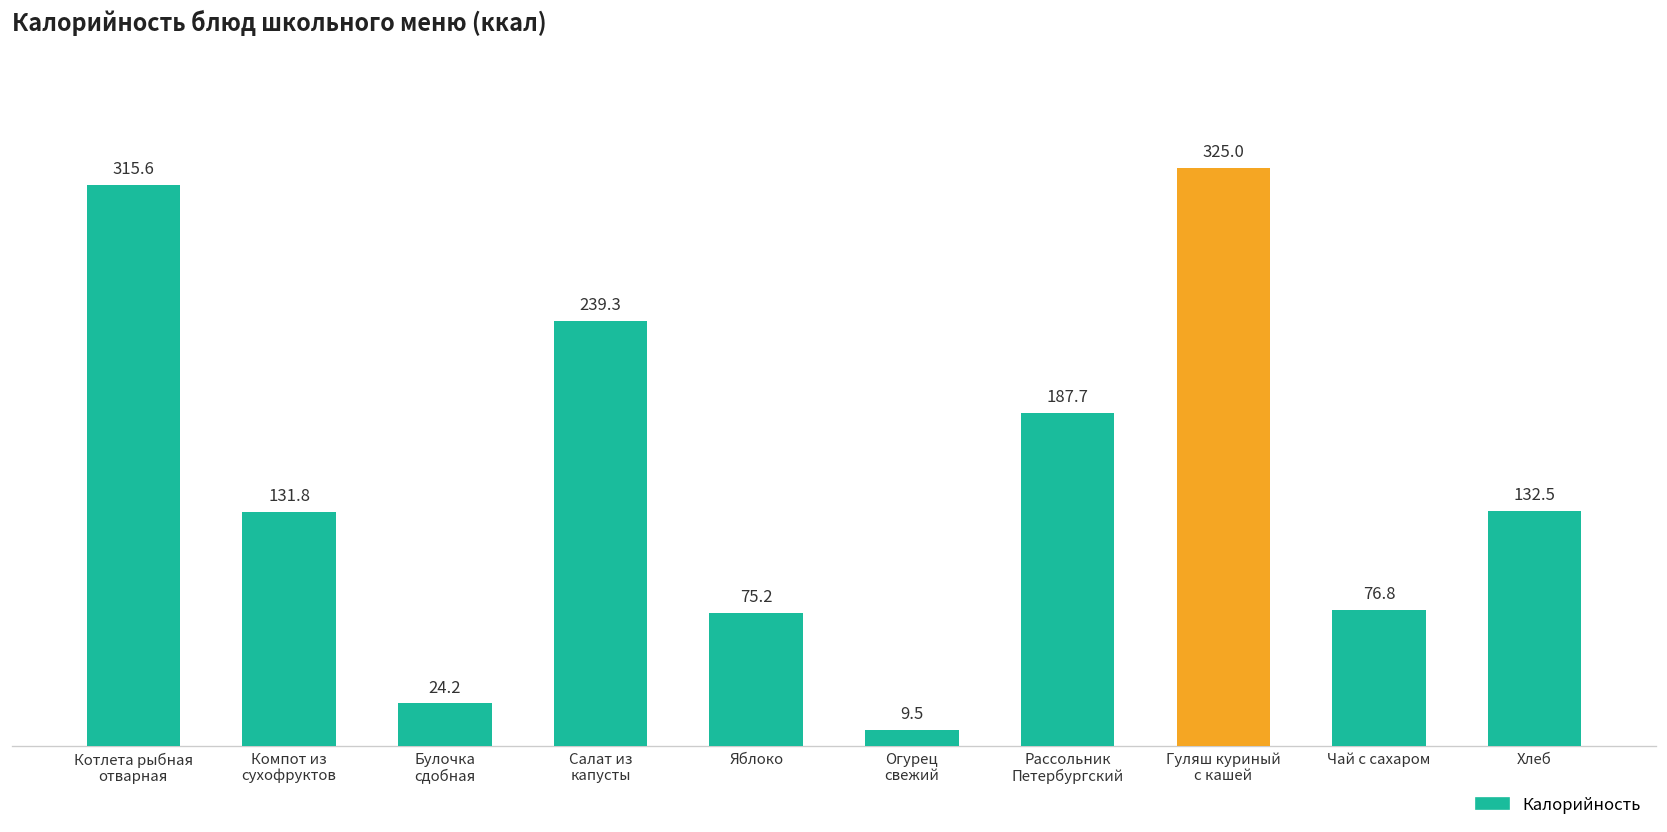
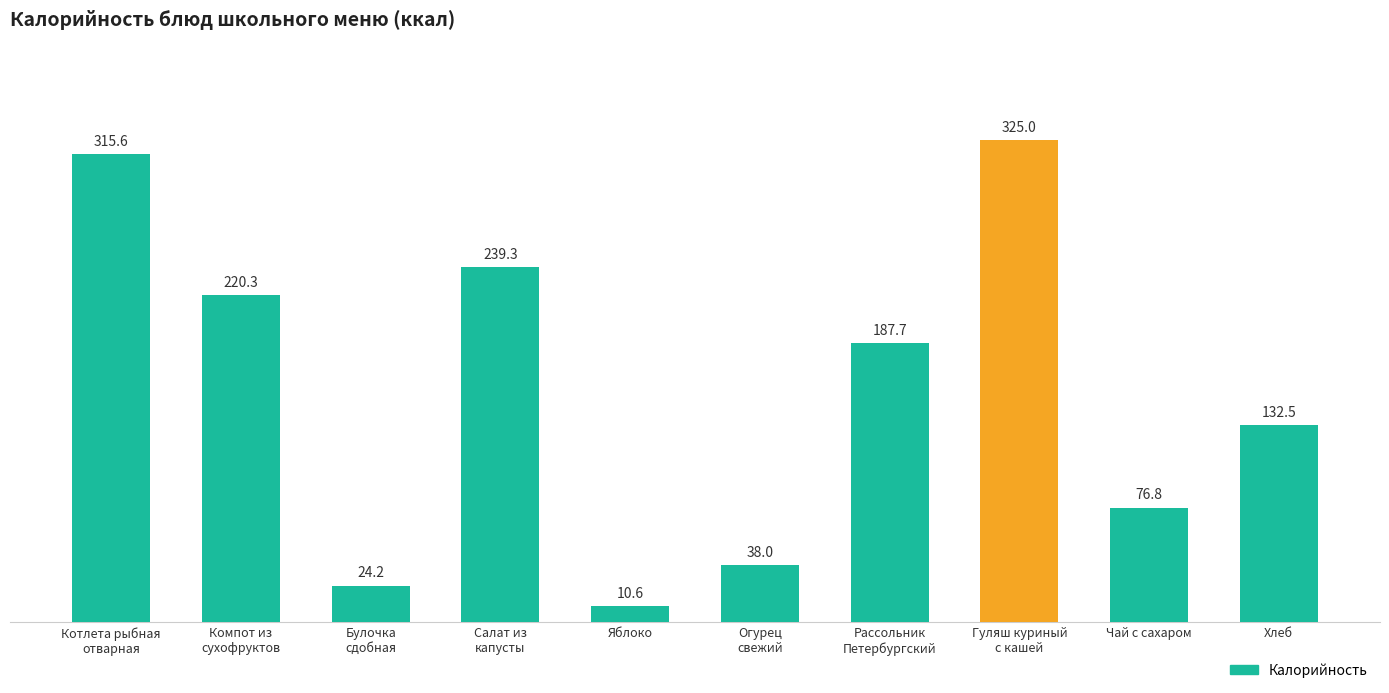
Компот из сухофруктов: 131.8 -> 220.3
Яблоко: 75.2 -> 10.6
Огурец свежий: 9.5 -> 38.0
